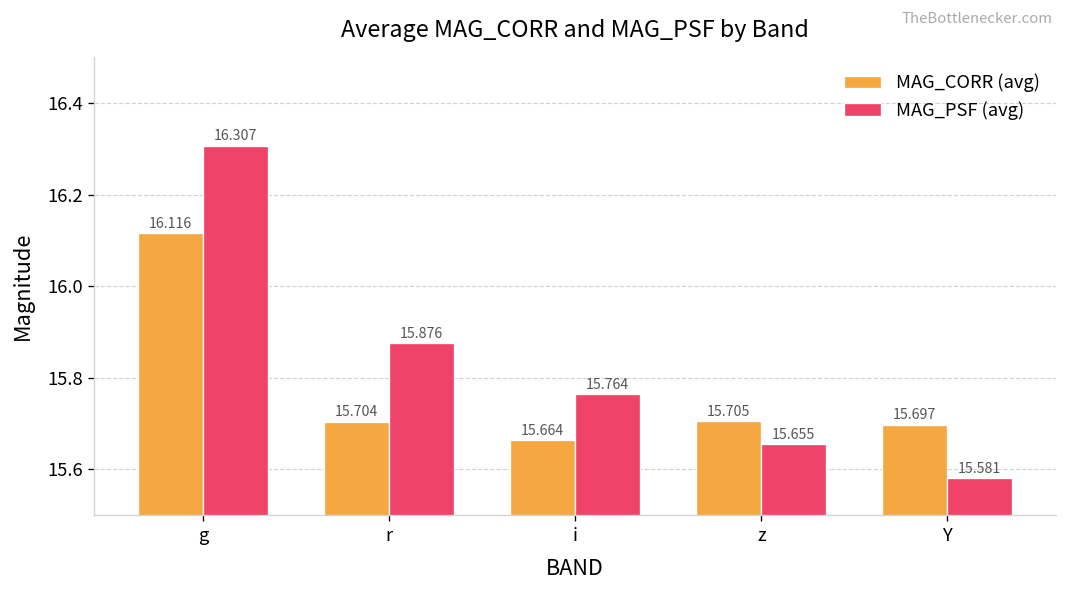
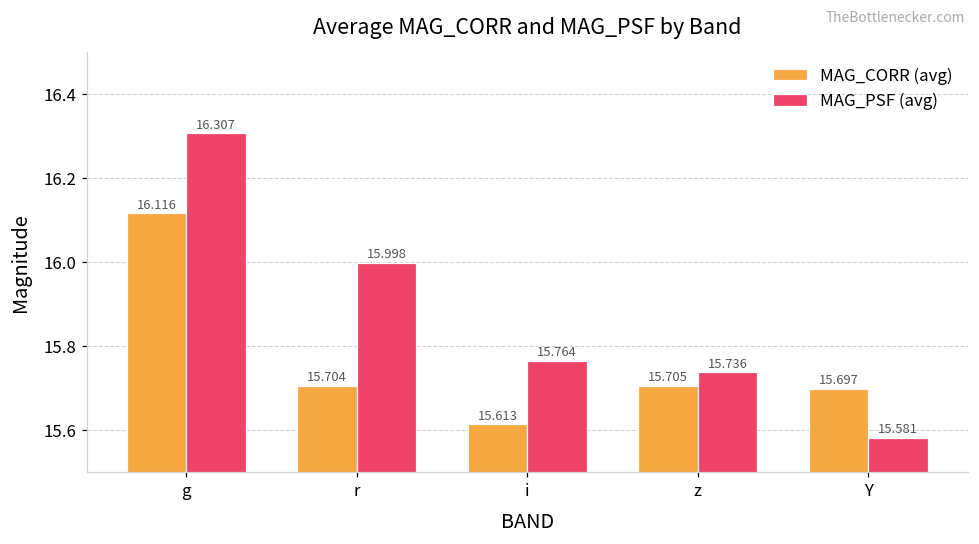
MAG_PSF (avg), r: 15.876 -> 15.998
MAG_CORR (avg), i: 15.664 -> 15.613
MAG_PSF (avg), z: 15.655 -> 15.736
